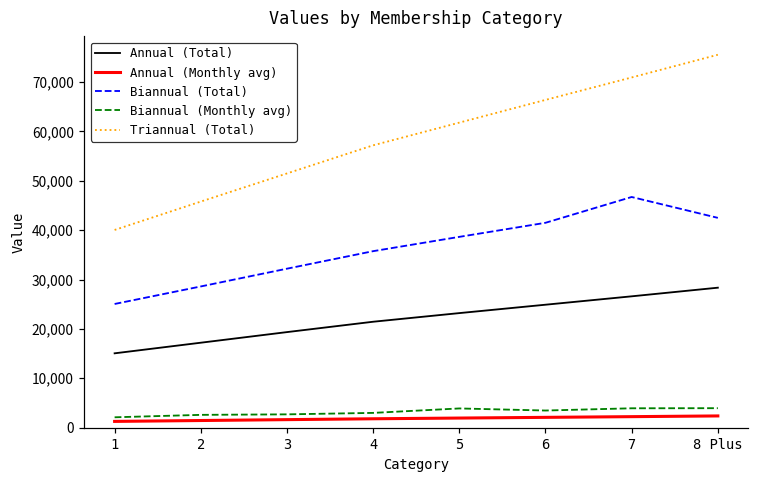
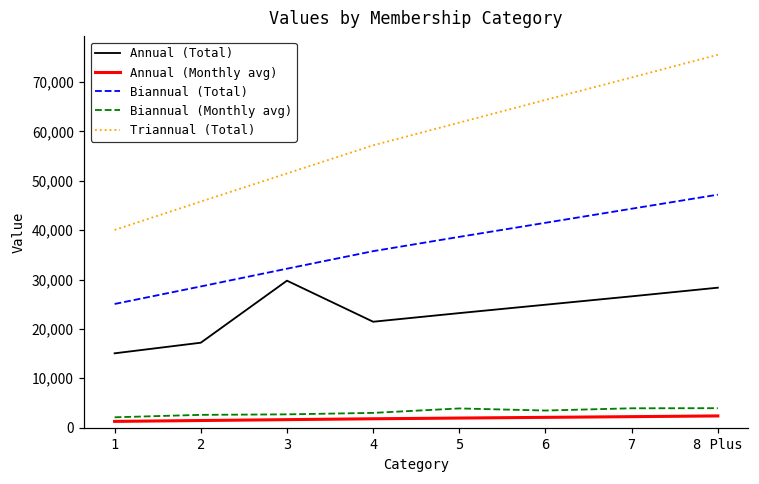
Annual (Total), 3: 19,000 -> 30,000
Biannual (Total), 7: 47,000 -> 44,000
Biannual (Total), 8 Plus: 42,000 -> 47,000
